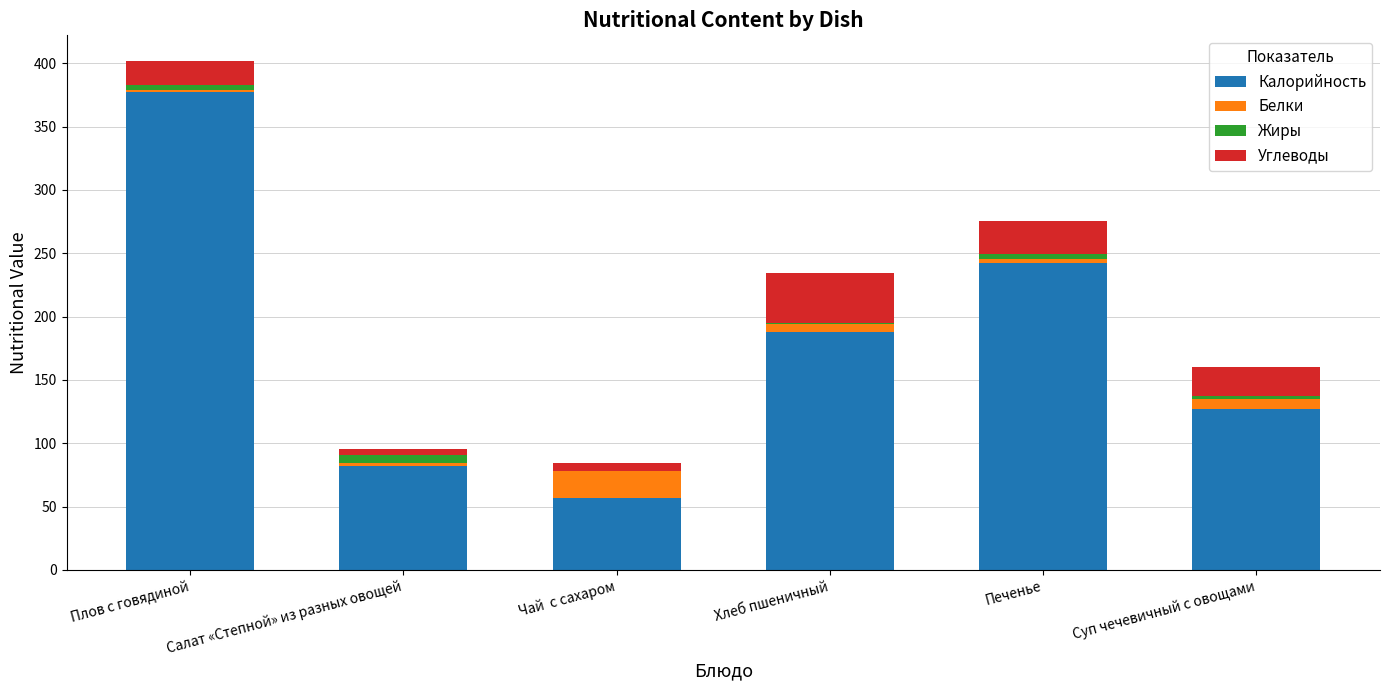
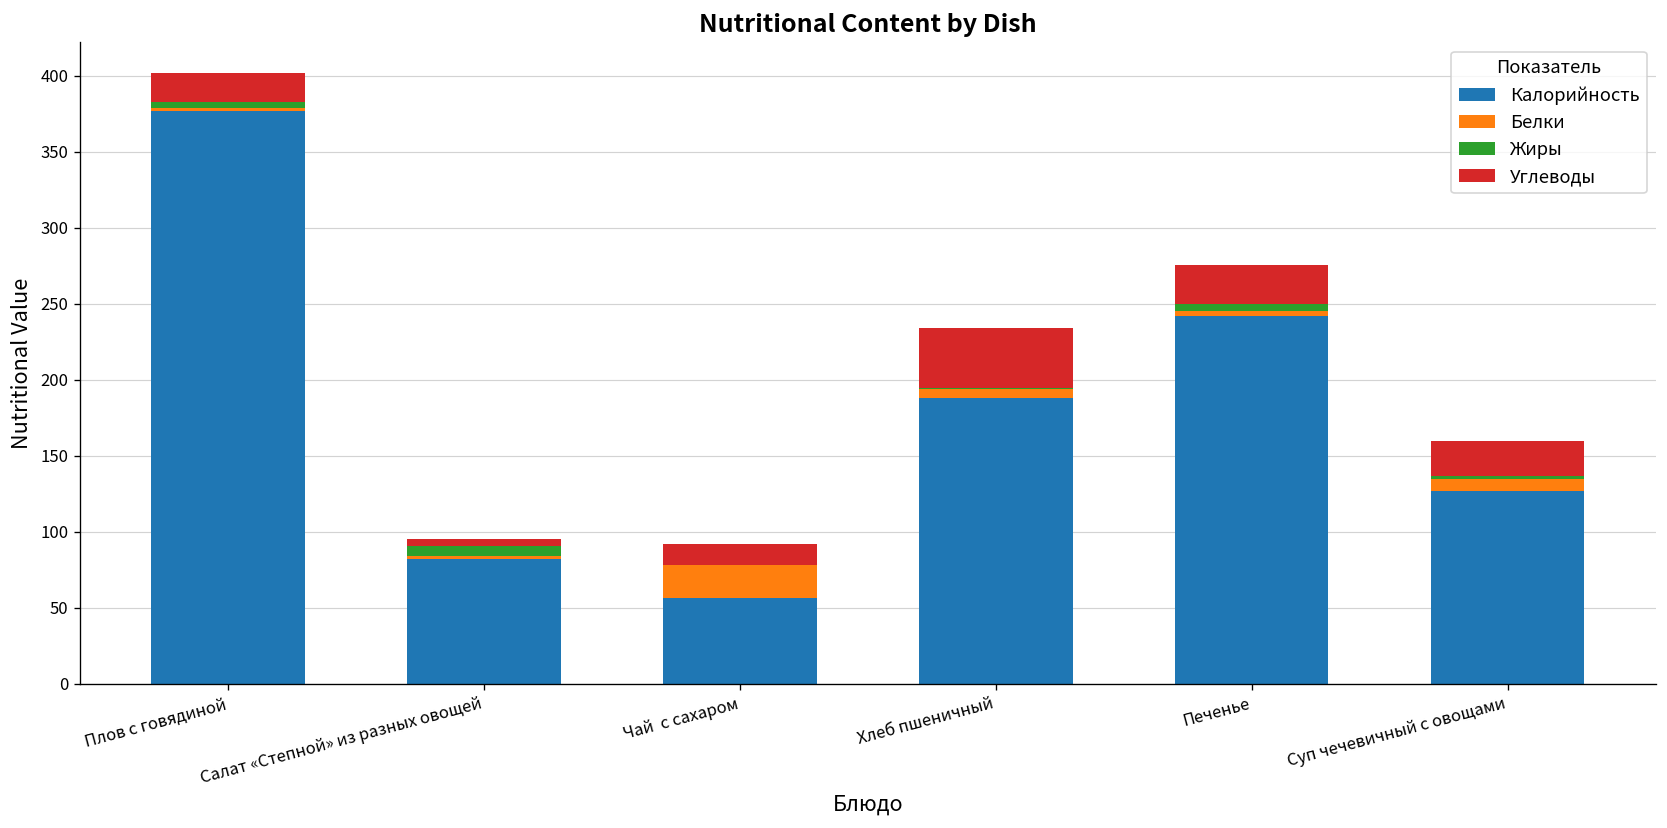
Углеводы, Чай с сахаром: 6 -> 14
